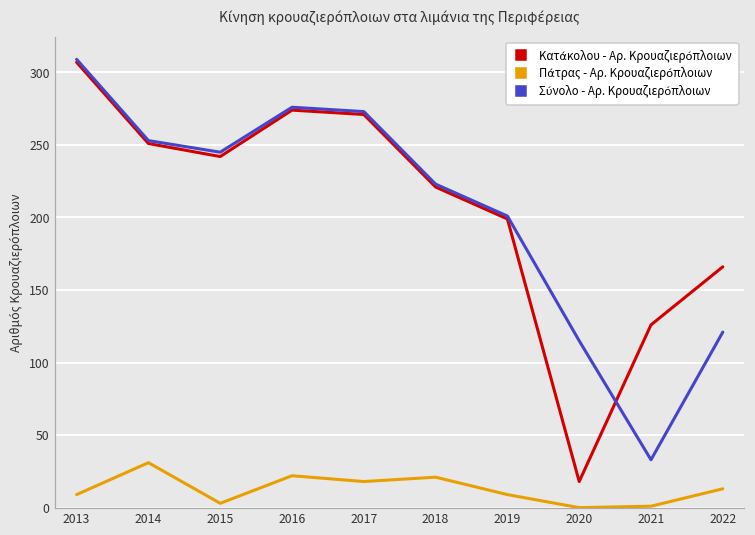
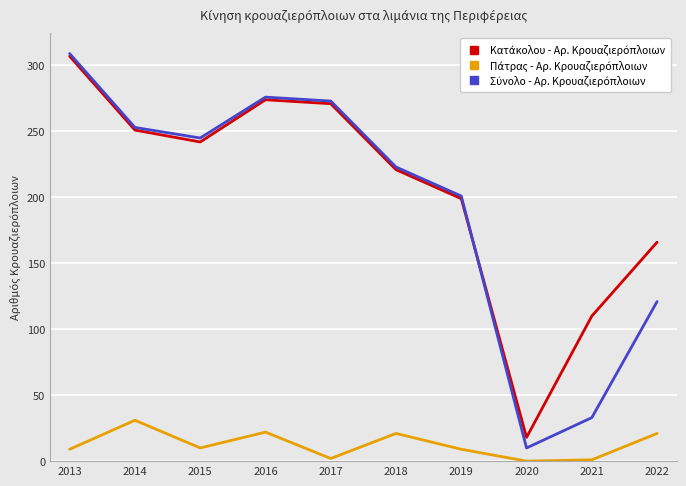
Πάτρας - Αρ. Κρουαζιερόπλοιων, 2015: 3 -> 10
Πάτρας - Αρ. Κρουαζιερόπλοιων, 2017: 18 -> 2
Σύνολο - Αρ. Κρουαζιερόπλοιων, 2020: 115 -> 10
Κατάκολου - Αρ. Κρουαζιερόπλοιων, 2021: 126 -> 110
Πάτρας - Αρ. Κρουαζιερόπλοιων, 2022: 13 -> 21
